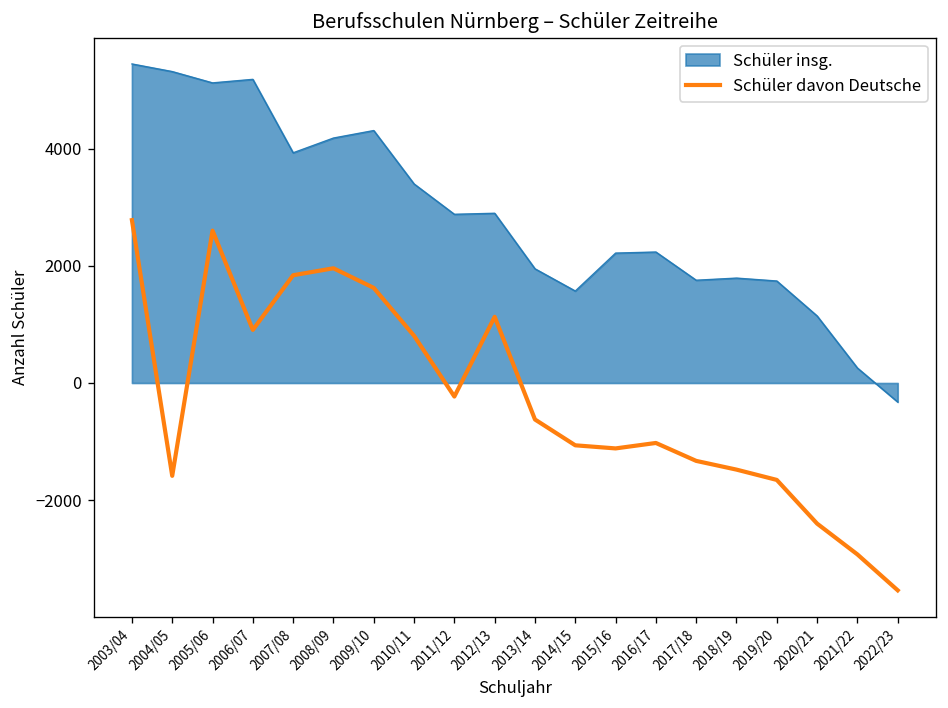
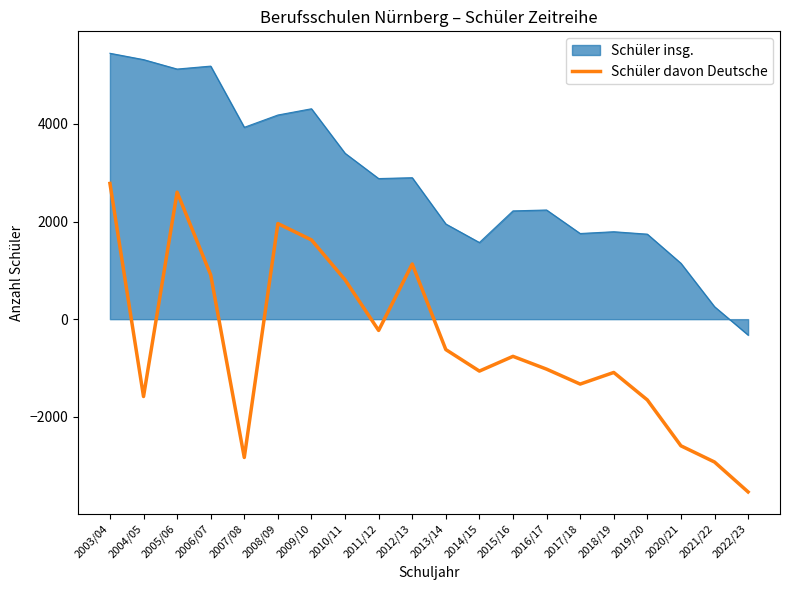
Schüler davon Deutsche, 2007/08: 1800 -> -2800
Schüler davon Deutsche, 2015/16: -1100 -> -800
Schüler davon Deutsche, 2018/19: -1500 -> -1100
Schüler davon Deutsche, 2020/21: -2400 -> -2600
